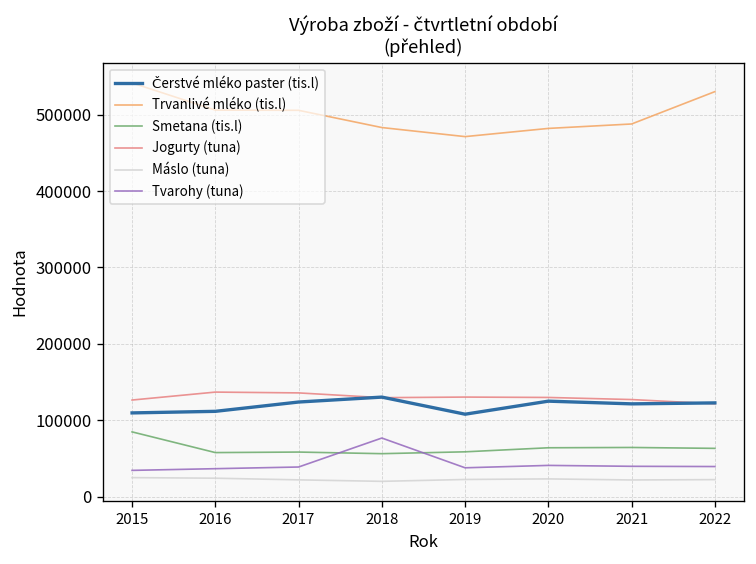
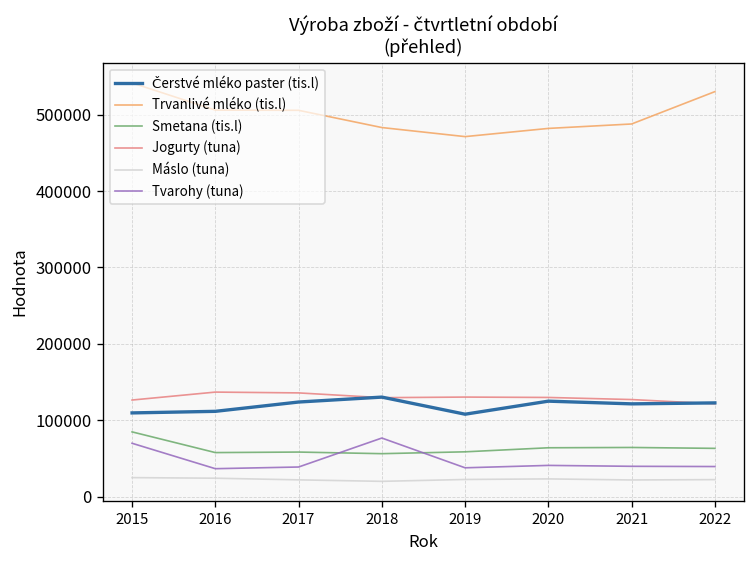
Tvarohy (tuna), 2015: 30000 -> 70000
